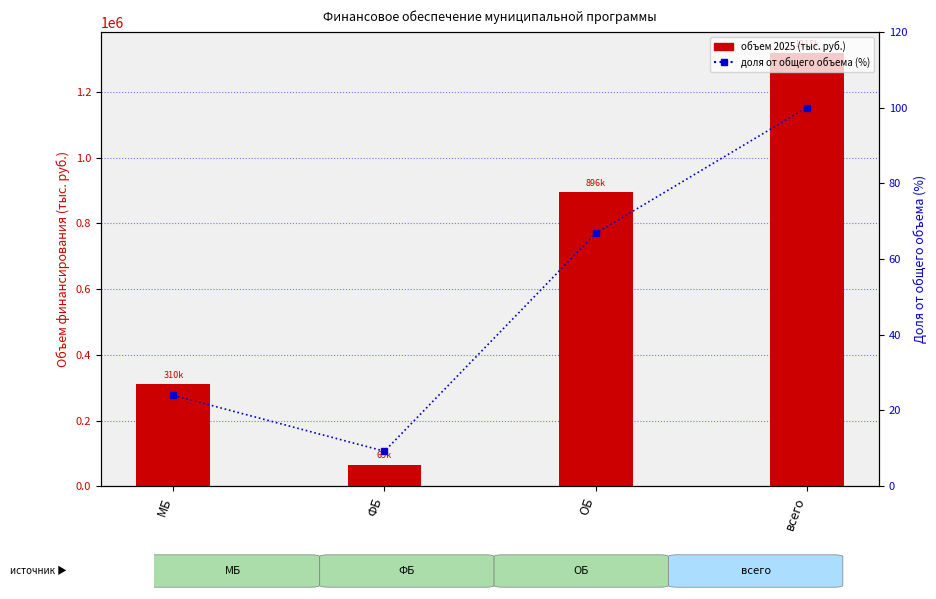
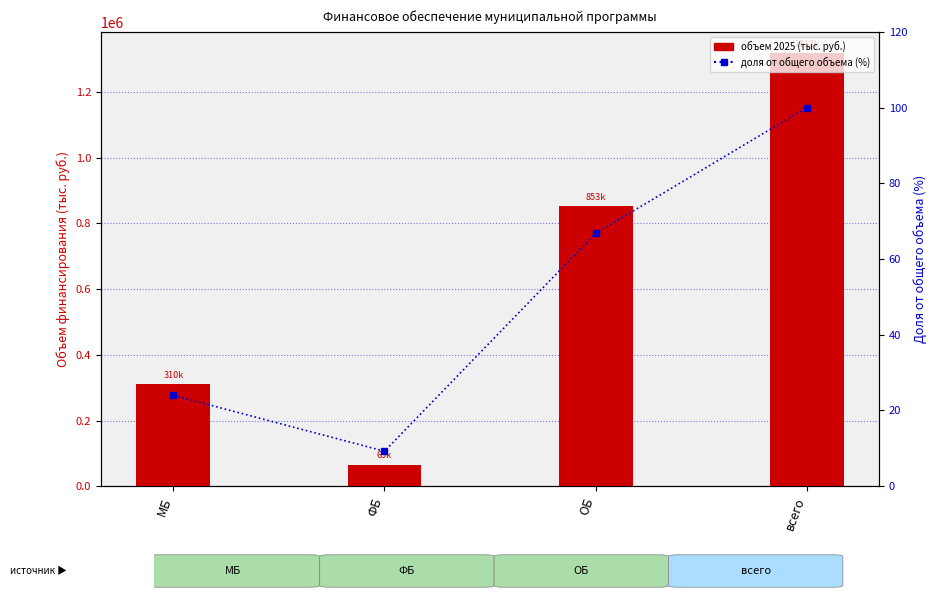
объем 2025 (тыс. руб.), ОБ: 896k -> 853k
